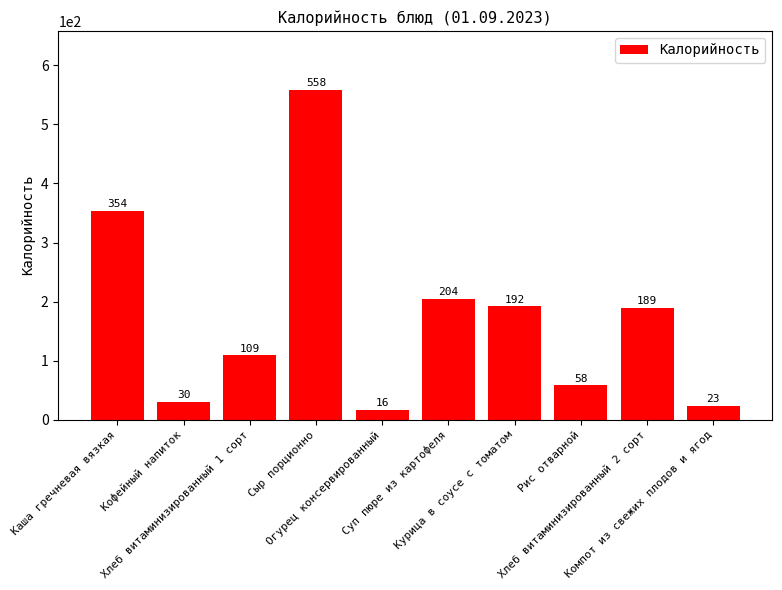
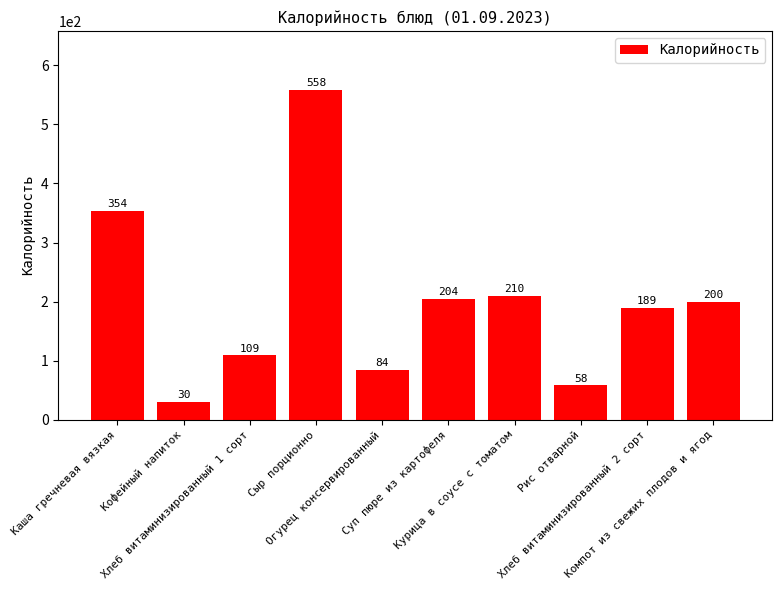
Огурец консервированный: 16 -> 84
Курица в соусе с томатом: 192 -> 210
Компот из свежих плодов и ягод: 23 -> 200
